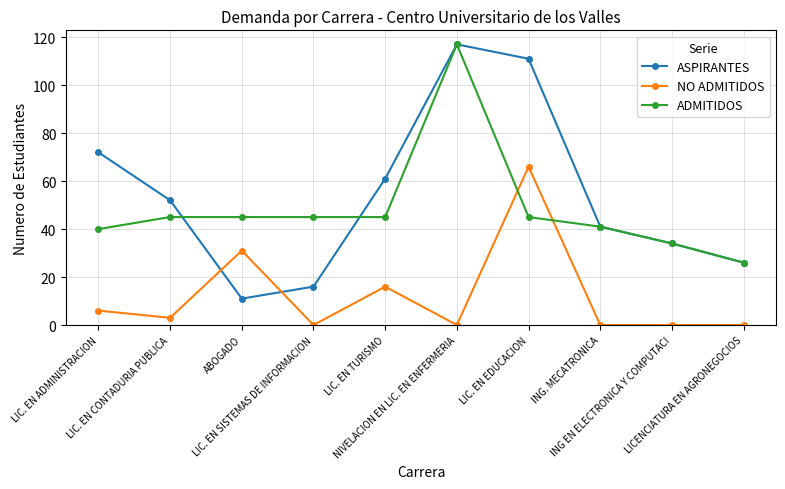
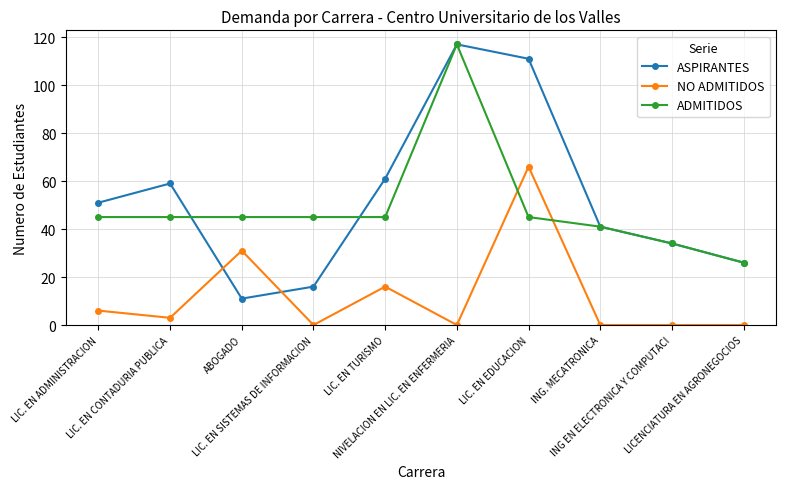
ASPIRANTES, LIC. EN ADMINISTRACION: 72 -> 51
ADMITIDOS, LIC. EN ADMINISTRACION: 40 -> 45
ASPIRANTES, LIC. EN CONTADURIA PUBLICA: 52 -> 59
